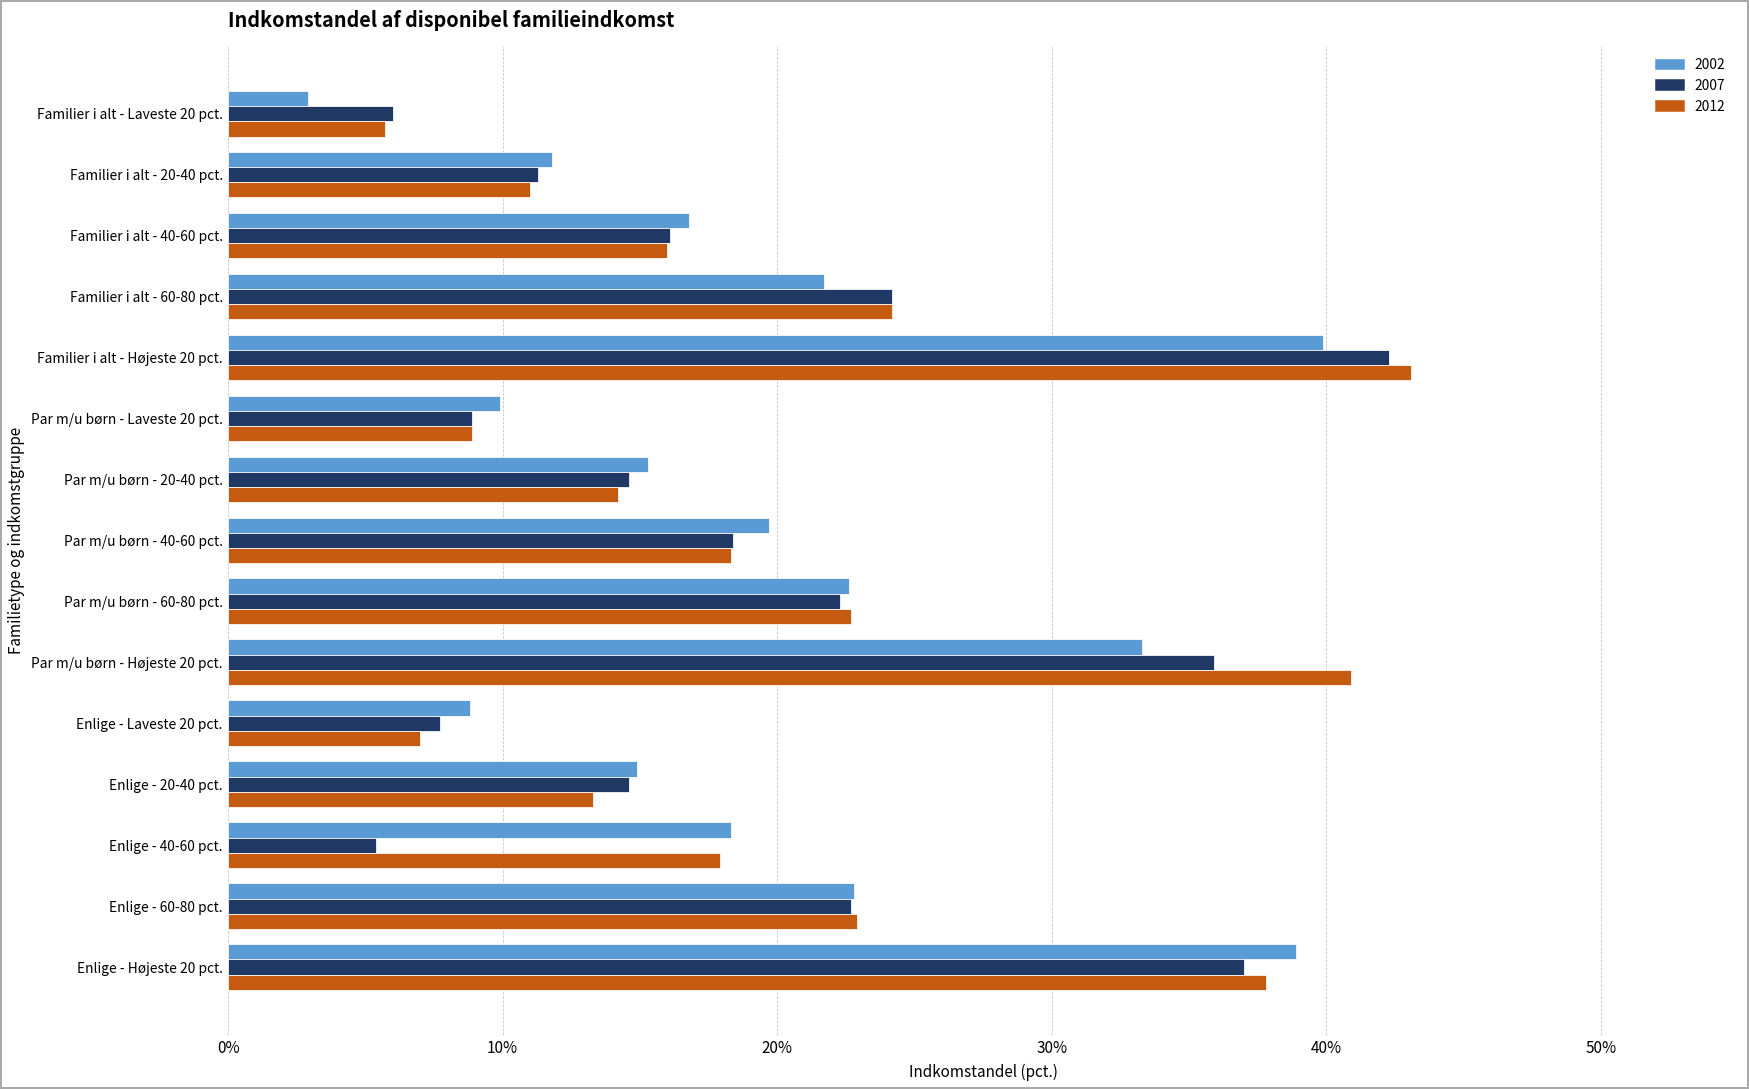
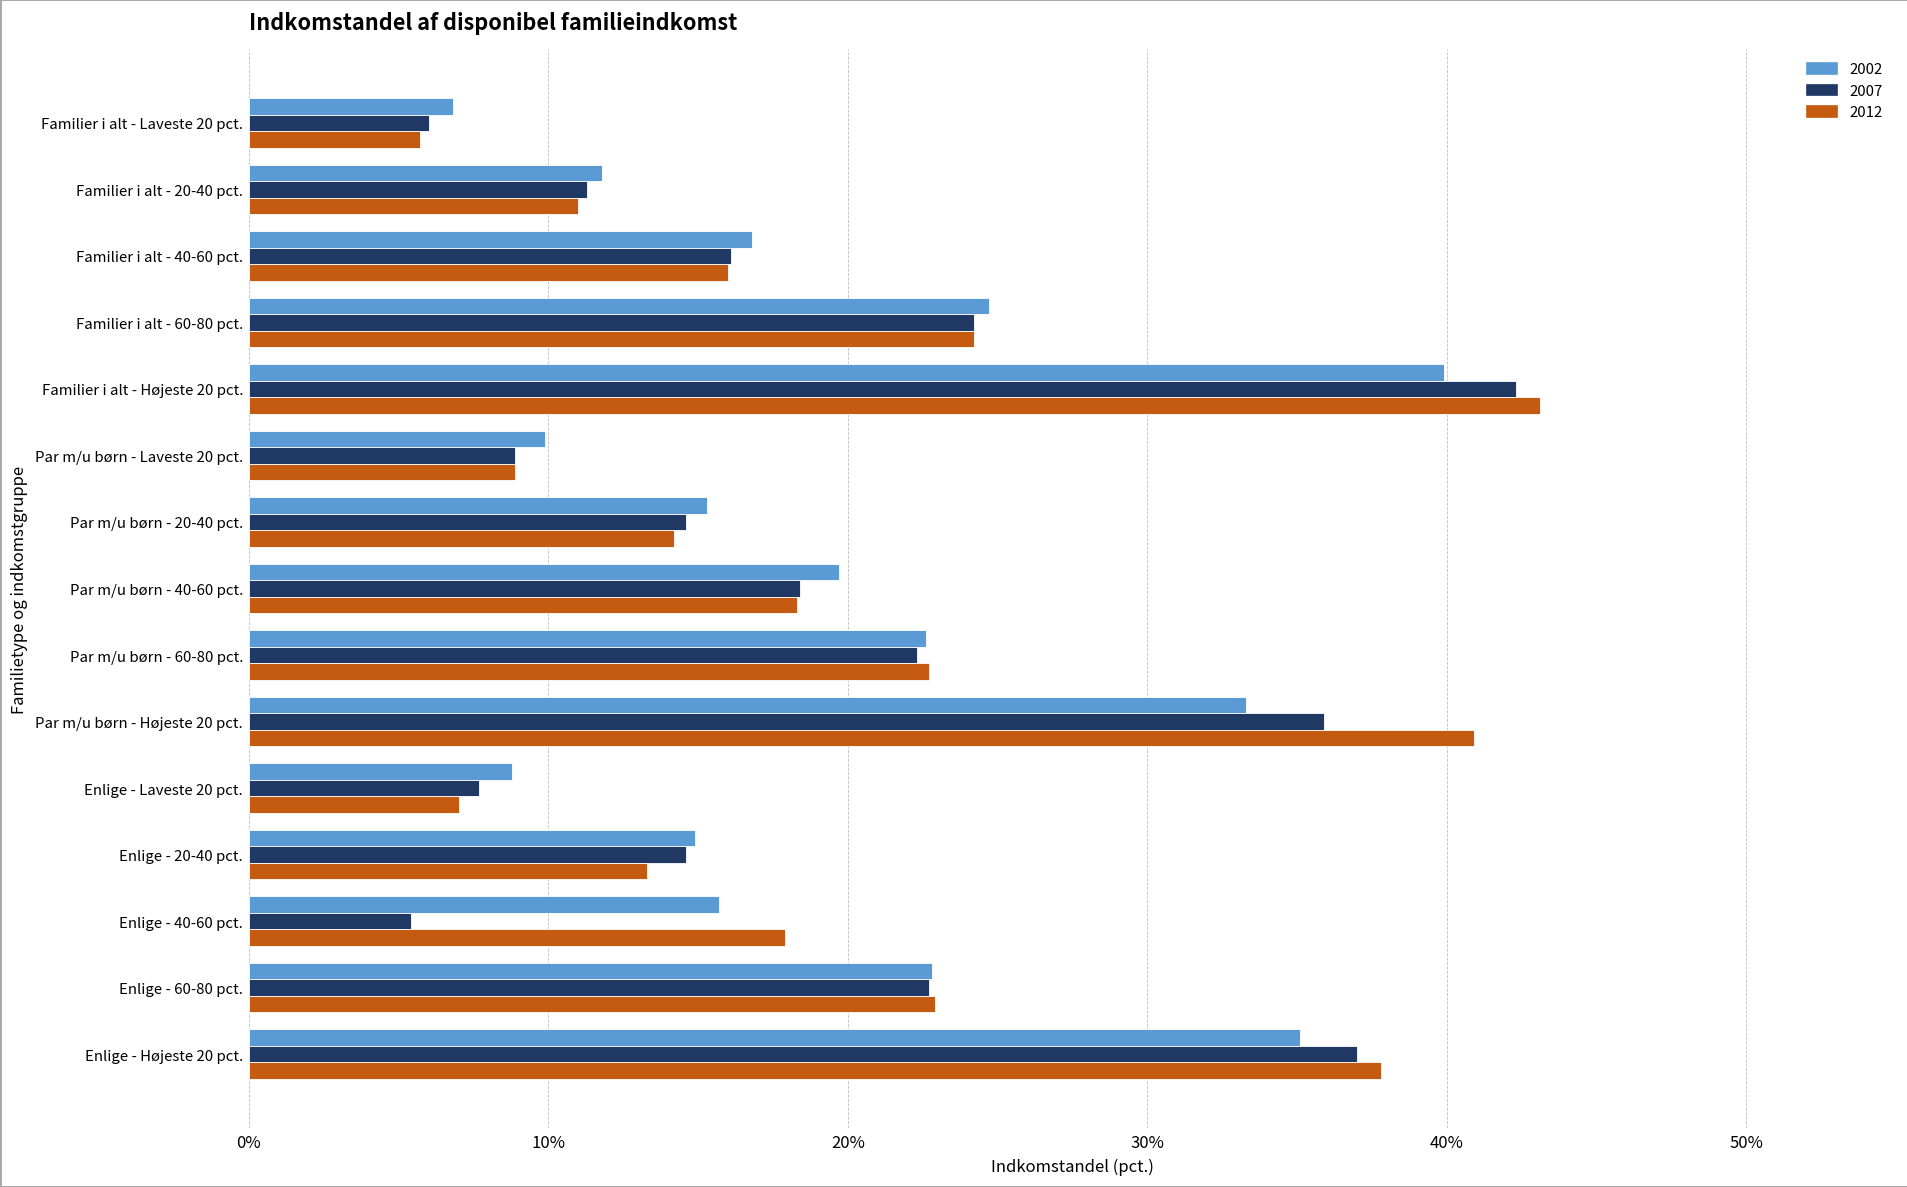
2002, Familier i alt - Laveste 20 pct.: 2.9% -> 6.8%
2002, Familier i alt - 60-80 pct.: 21.7% -> 24.7%
2002, Enlige - 40-60 pct.: 18.3% -> 15.7%
2002, Enlige - Højeste 20 pct.: 38.9% -> 35.1%
